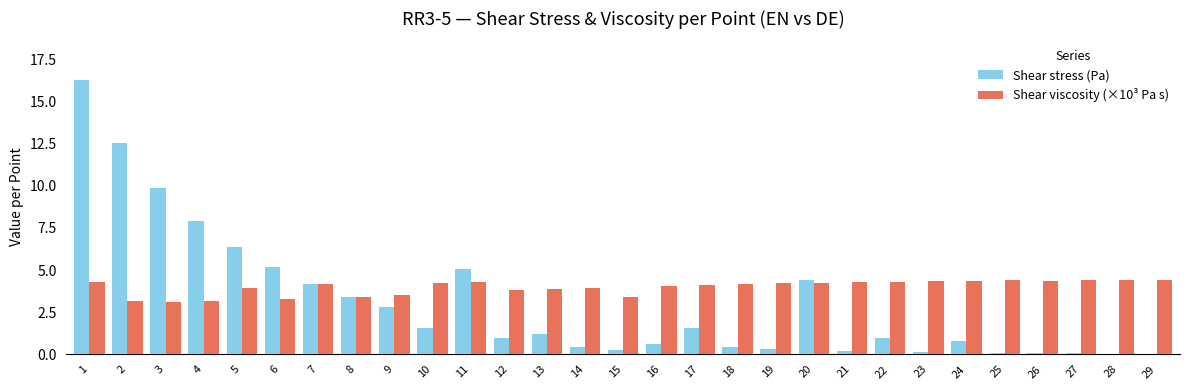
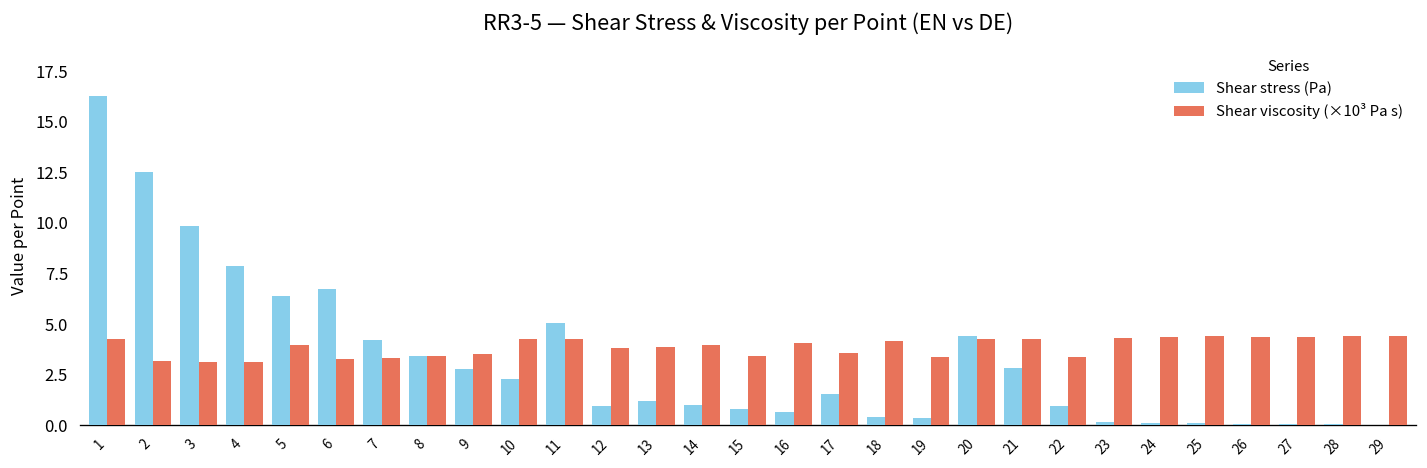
Shear stress (Pa), 6: 5.2 -> 6.7
Shear viscosity (×10³ Pa s), 7: 4.2 -> 3.3
Shear stress (Pa), 10: 1.6 -> 2.3
Shear stress (Pa), 14: 0.5 -> 1.0
Shear stress (Pa), 15: 0.3 -> 0.8
Shear viscosity (×10³ Pa s), 17: 4.1 -> 3.5
Shear viscosity (×10³ Pa s), 19: 4.2 -> 3.3
Shear stress (Pa), 21: 0.2 -> 2.8
Shear viscosity (×10³ Pa s), 22: 4.3 -> 3.4
Shear stress (Pa), 24: 0.8 -> 0.1
